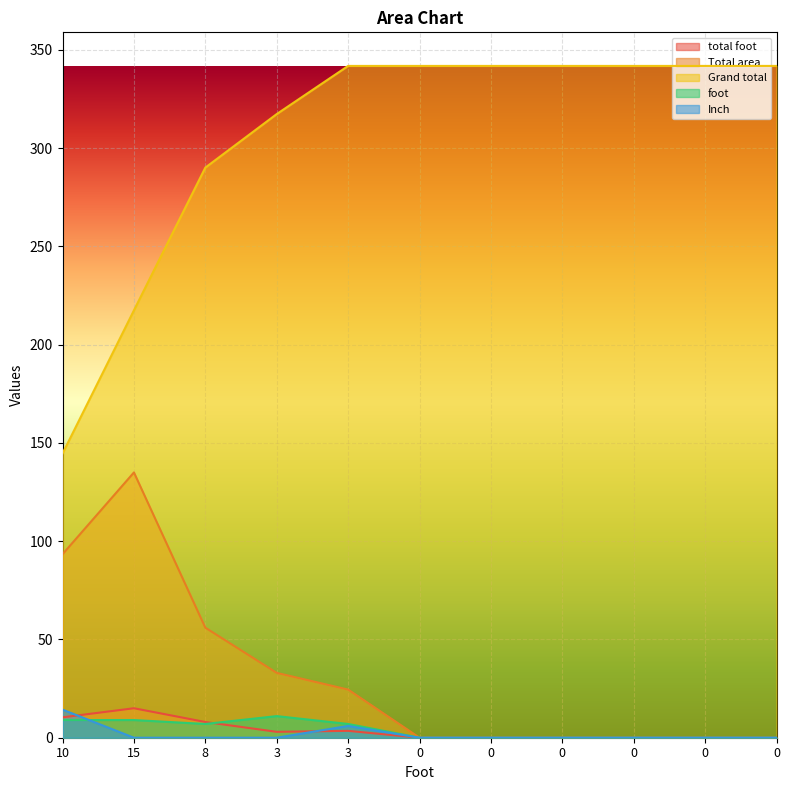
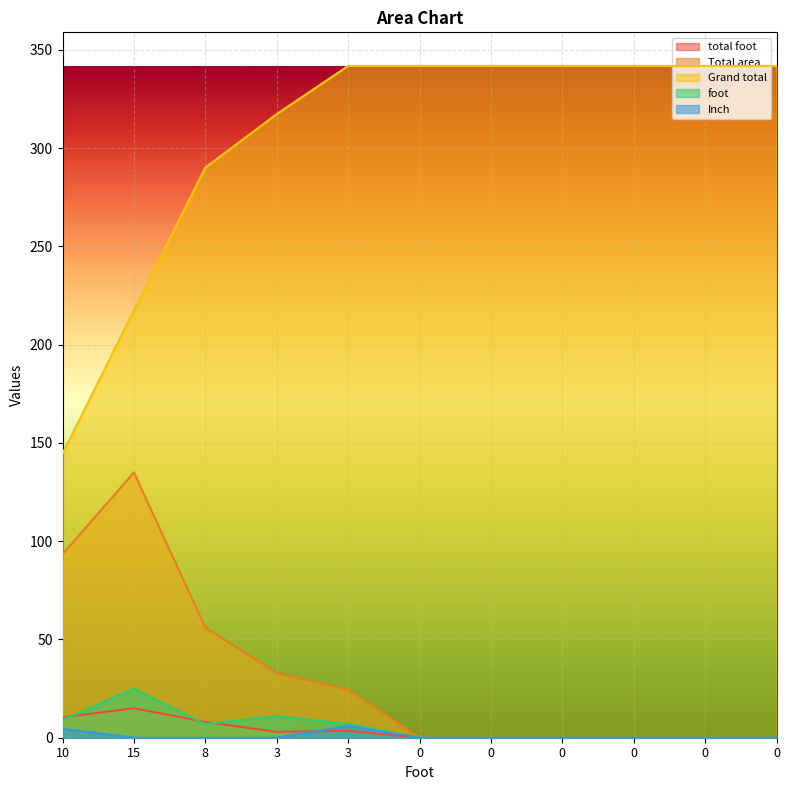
Inch, 10: 14 -> 5
foot, 15: 9 -> 25
